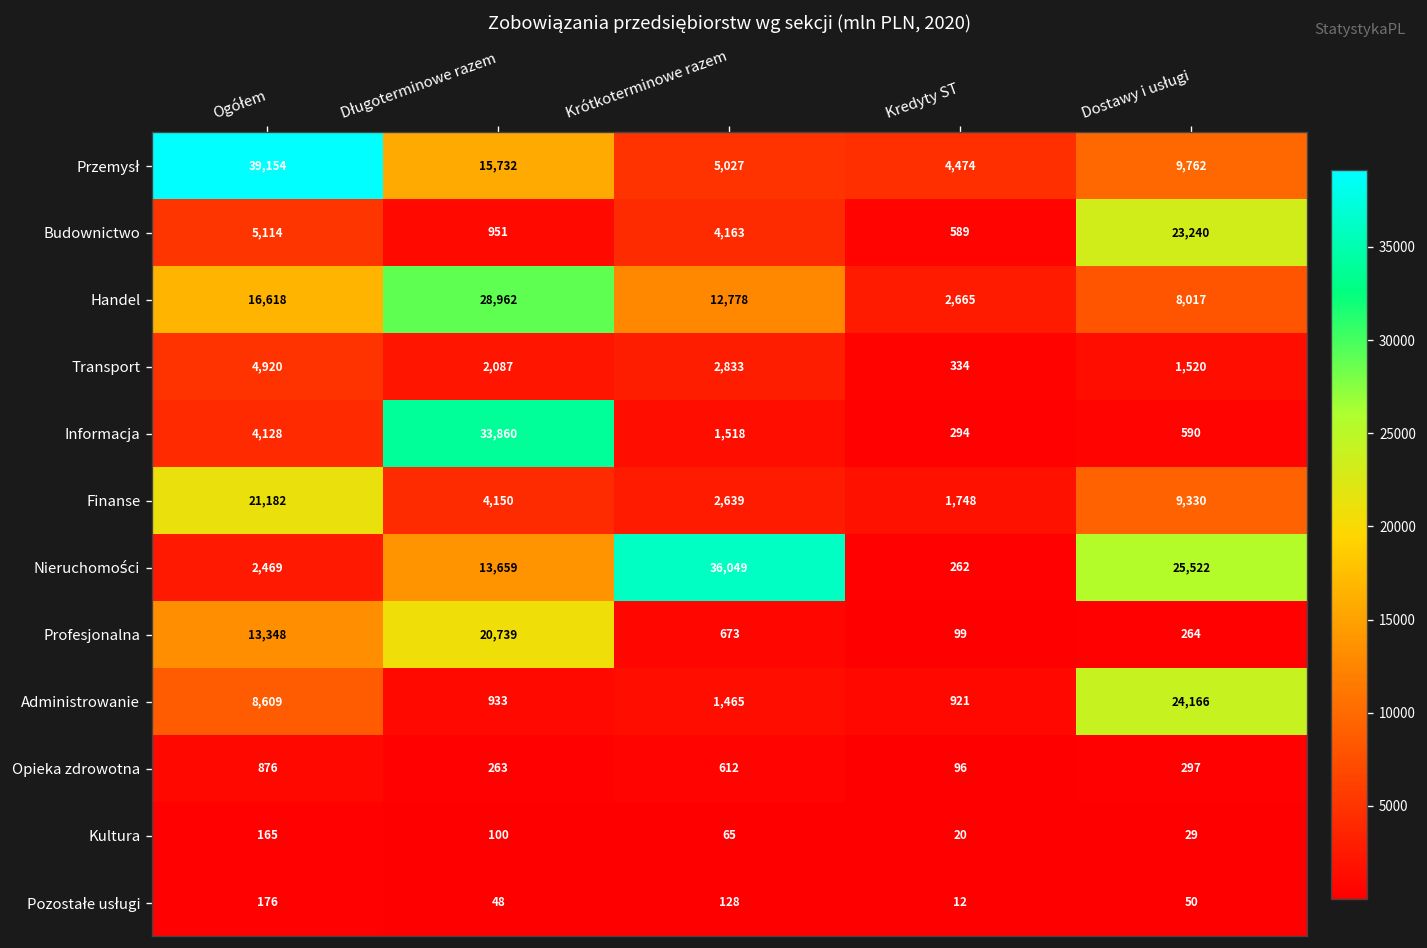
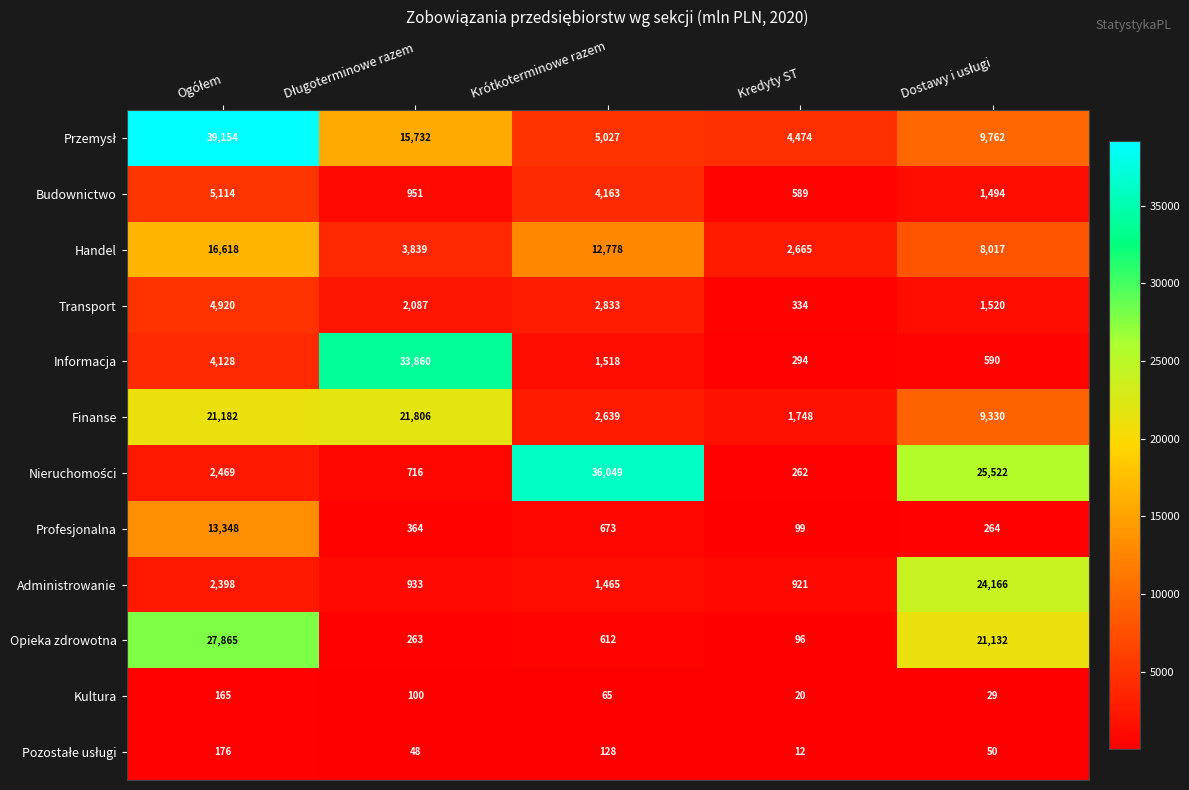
Budownictwo, Dostawy i usługi: 23,240 -> 1,494
Handel, Długoterminowe razem: 28,962 -> 3,839
Finanse, Długoterminowe razem: 4,150 -> 21,806
Nieruchomości, Długoterminowe razem: 13,659 -> 716
Profesjonalna, Długoterminowe razem: 20,739 -> 364
Administrowanie, Ogółem: 8,609 -> 2,398
Opieka zdrowotna, Ogółem: 876 -> 27,865
Opieka zdrowotna, Dostawy i usługi: 297 -> 21,132
